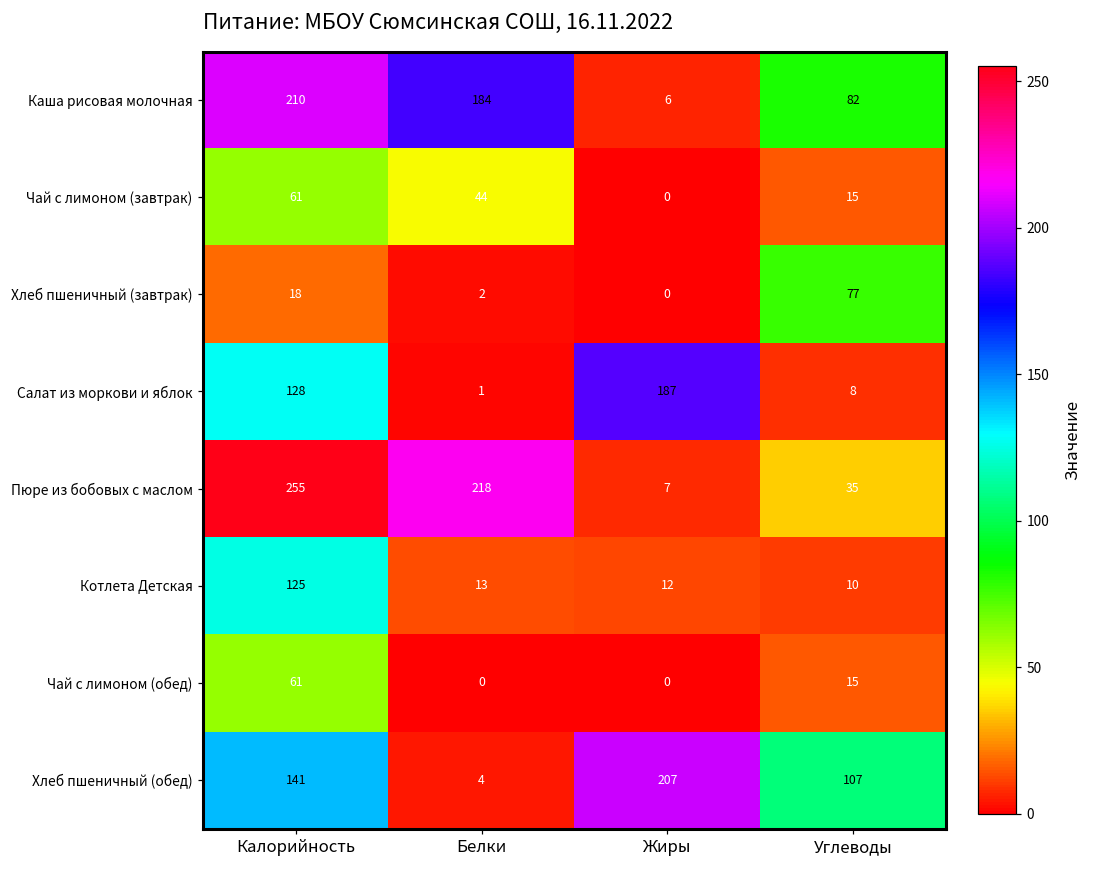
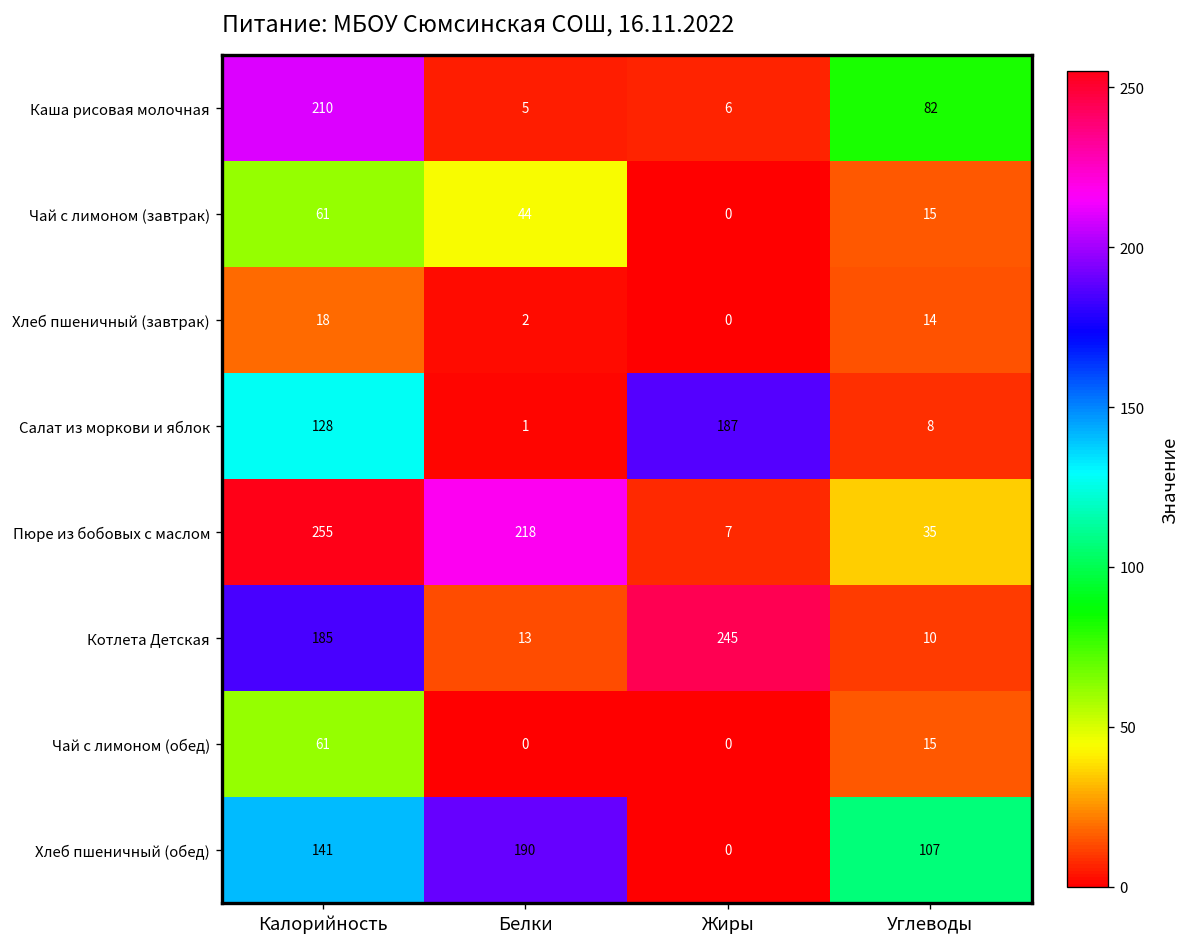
Каша рисовая молочная, Белки: 184 -> 5
Хлеб пшеничный (завтрак), Углеводы: 77 -> 14
Котлета Детская, Калорийность: 125 -> 185
Котлета Детская, Жиры: 12 -> 245
Хлеб пшеничный (обед), Белки: 4 -> 190
Хлеб пшеничный (обед), Жиры: 207 -> 0
